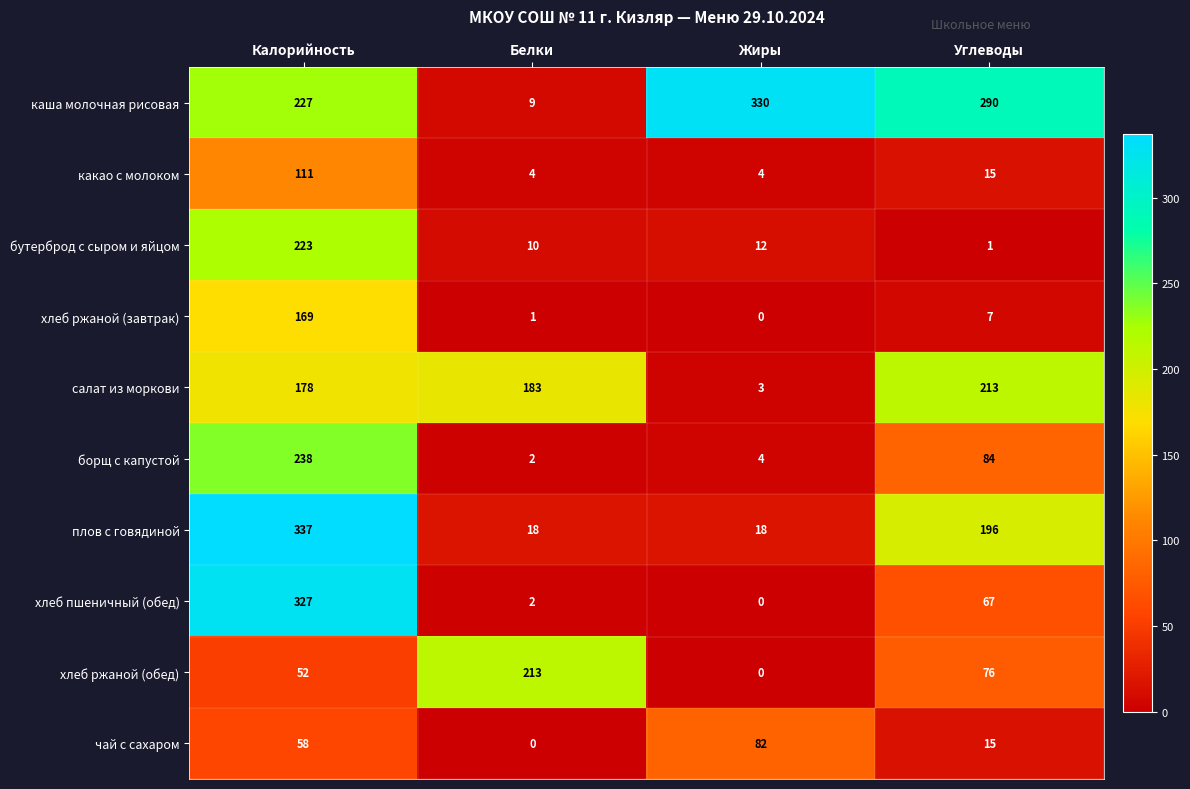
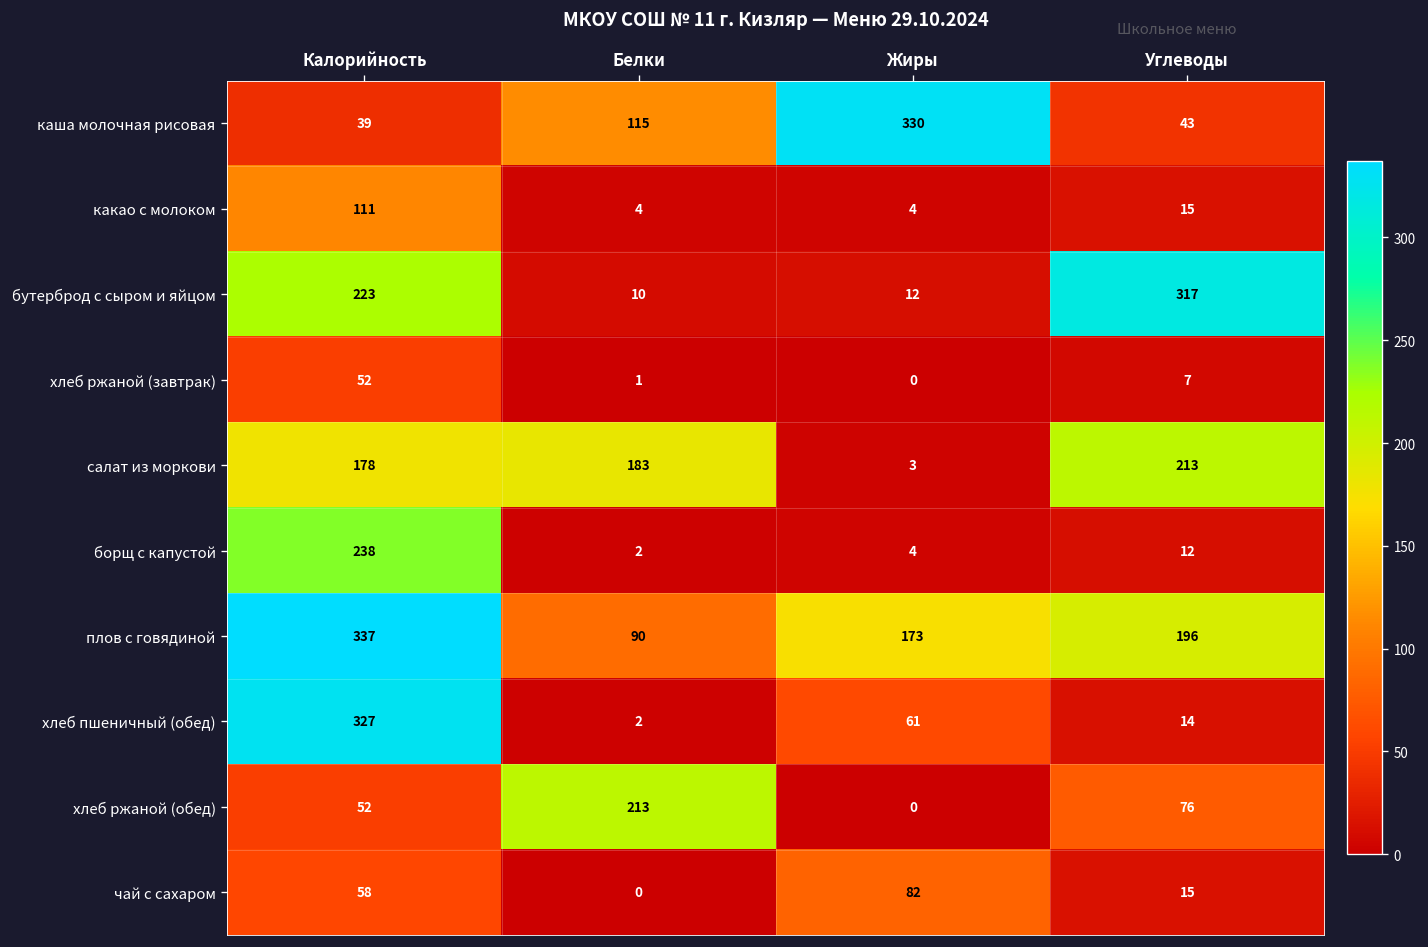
каша молочная рисовая, Калорийность: 227 -> 39
каша молочная рисовая, Белки: 9 -> 115
каша молочная рисовая, Углеводы: 290 -> 43
бутерброд с сыром и яйцом, Углеводы: 1 -> 317
хлеб ржаной (завтрак), Калорийность: 169 -> 52
борщ с капустой, Углеводы: 84 -> 12
плов с говядиной, Белки: 18 -> 90
плов с говядиной, Жиры: 18 -> 173
хлеб пшеничный (обед), Жиры: 0 -> 61
хлеб пшеничный (обед), Углеводы: 67 -> 14
